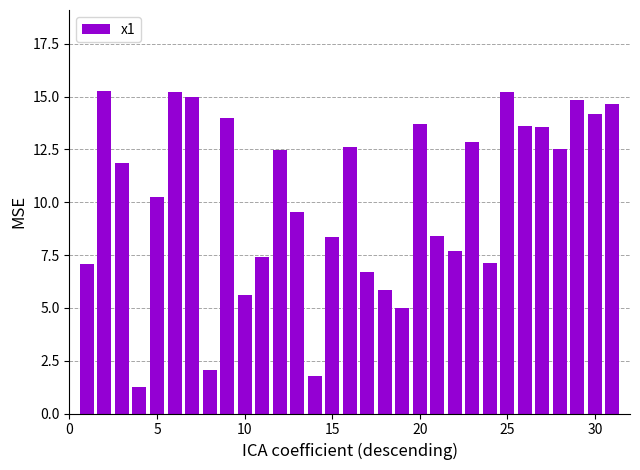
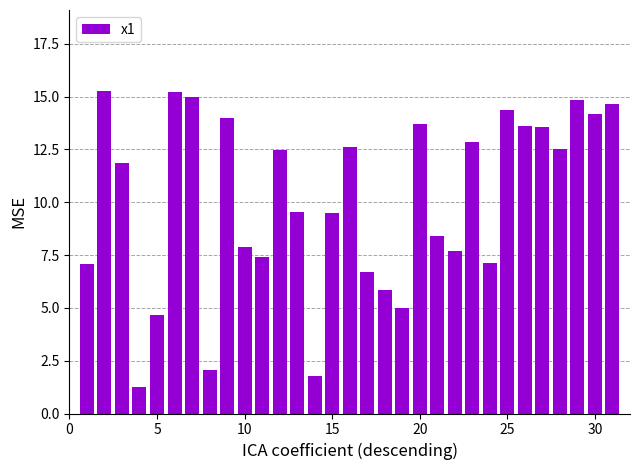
5: 10.2 -> 4.7
10: 5.6 -> 7.9
15: 8.4 -> 9.5
25: 15.2 -> 14.4
